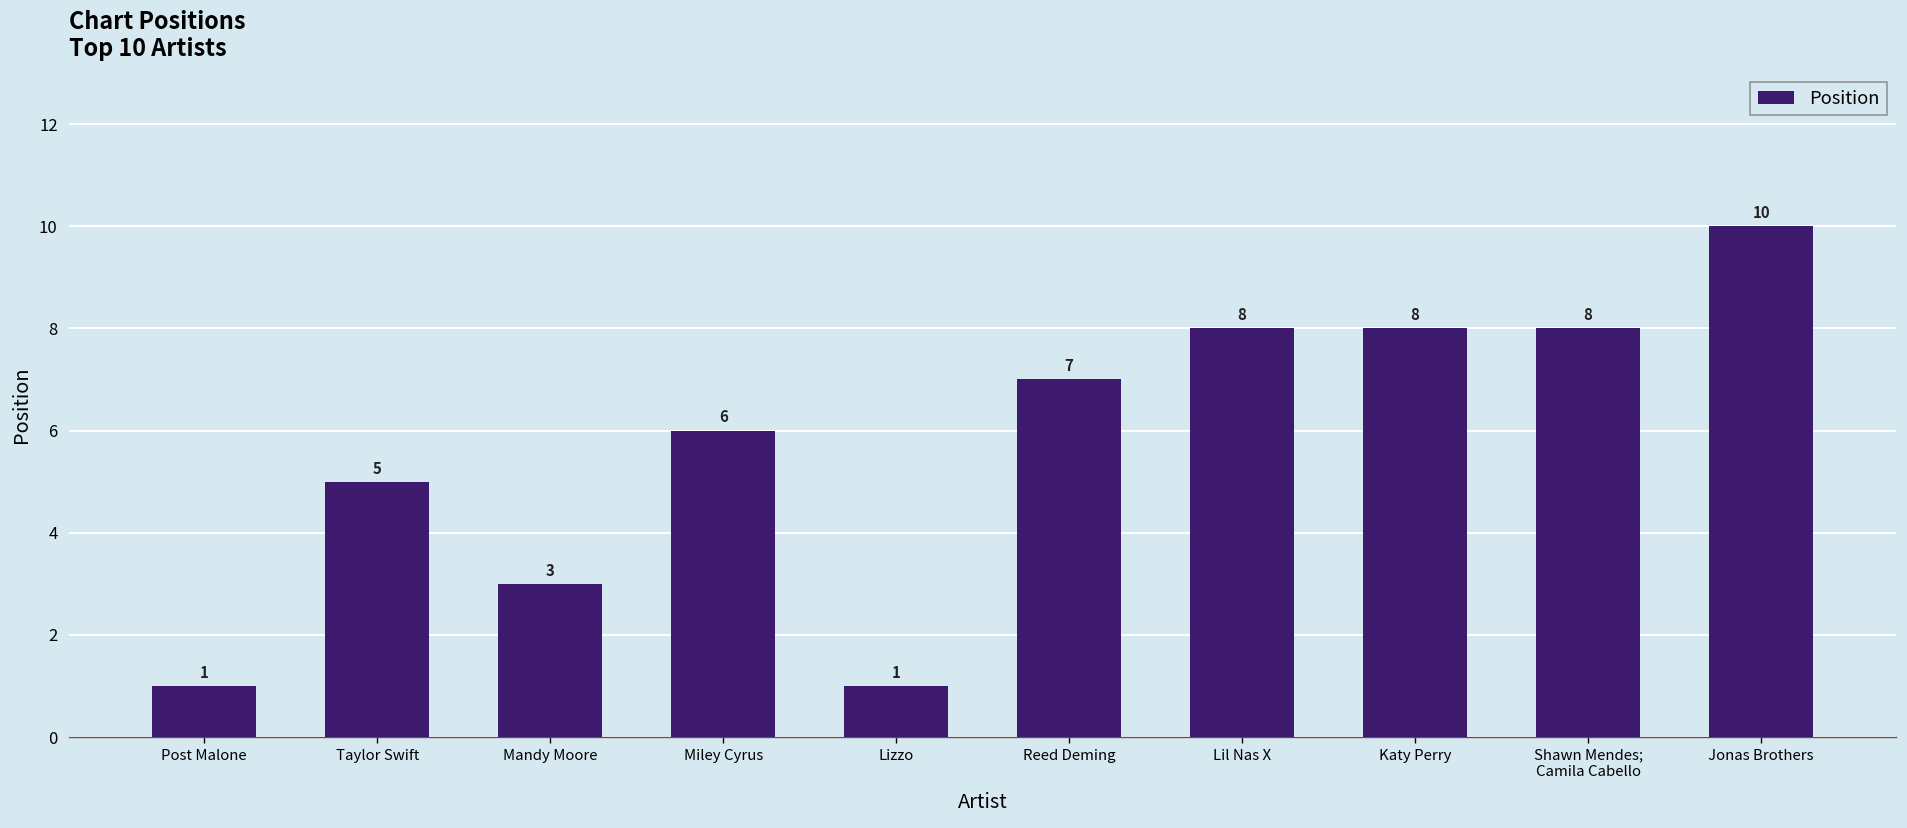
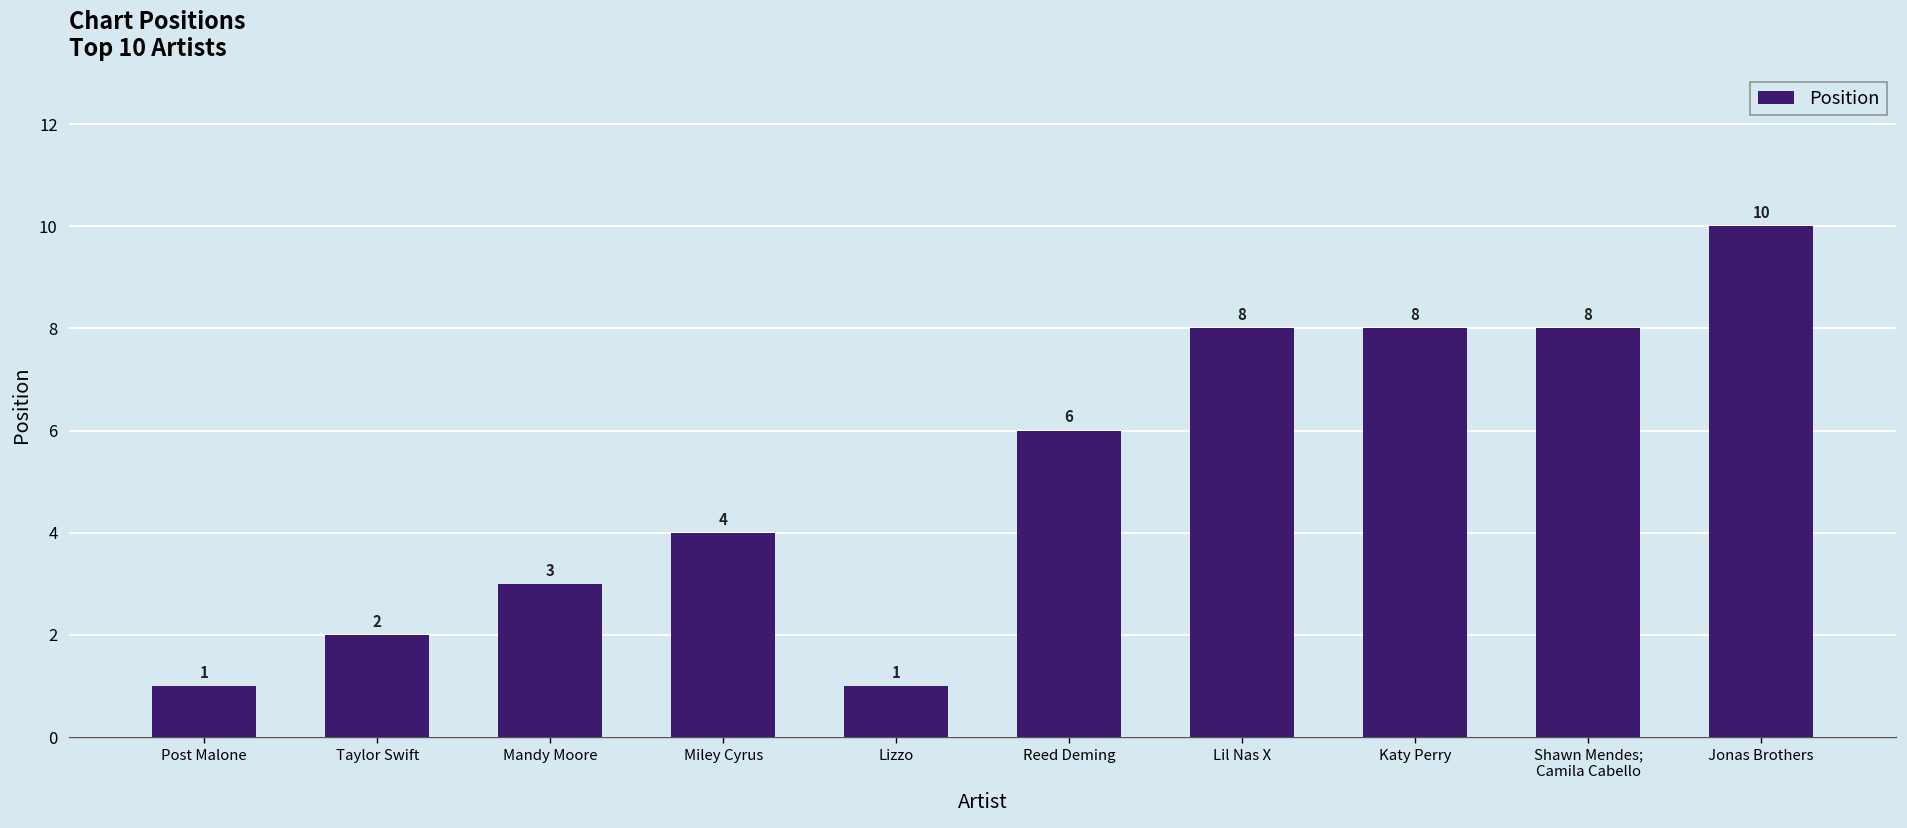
Taylor Swift: 5 -> 2
Miley Cyrus: 6 -> 4
Reed Deming: 7 -> 6
